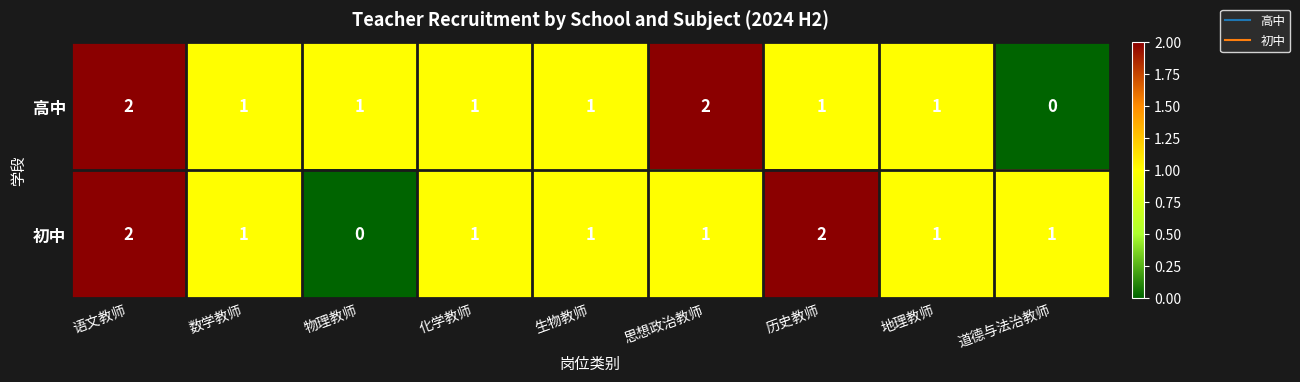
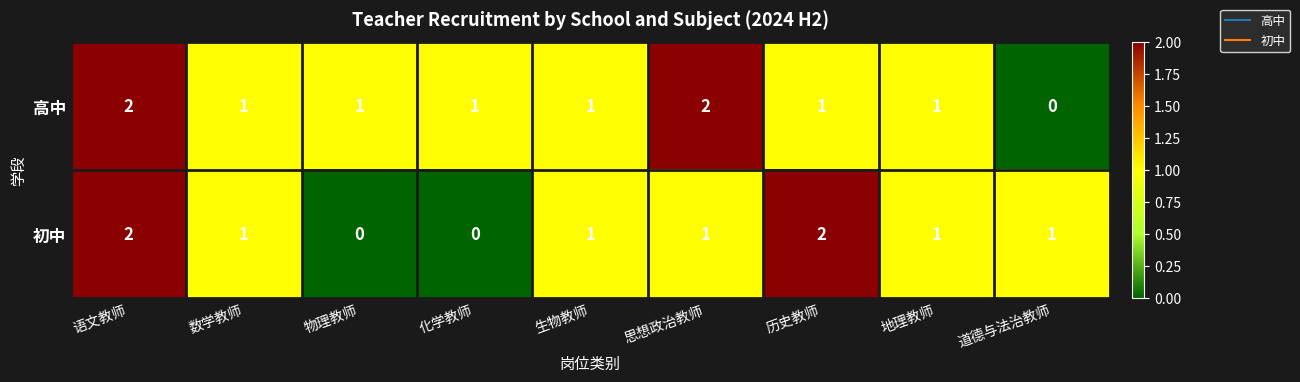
初中, 化学教师: 1 -> 0
